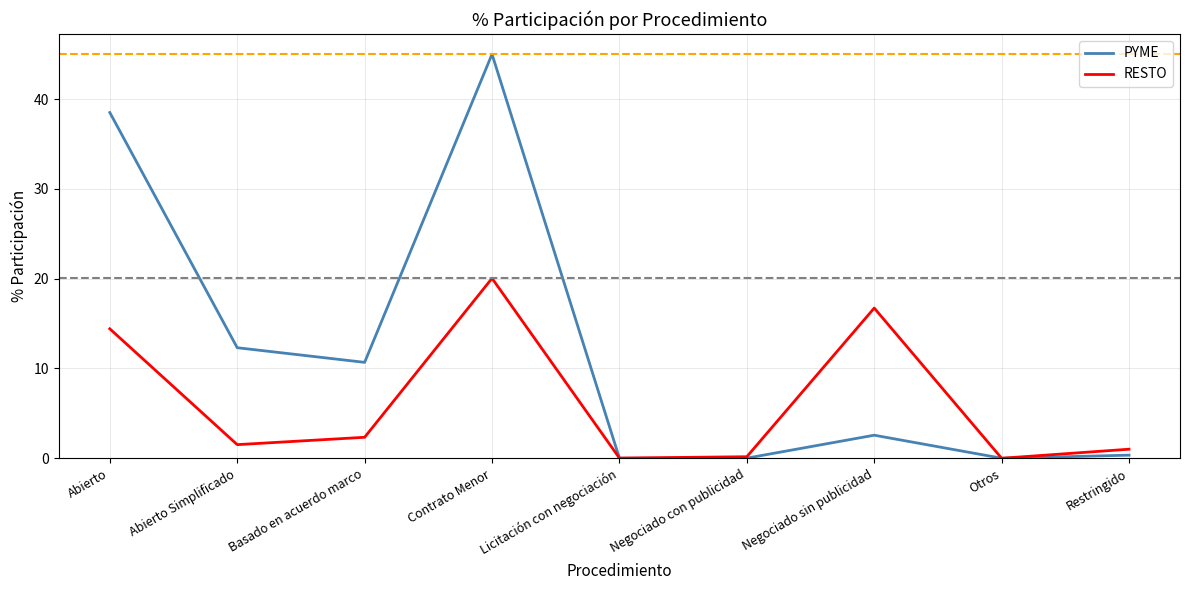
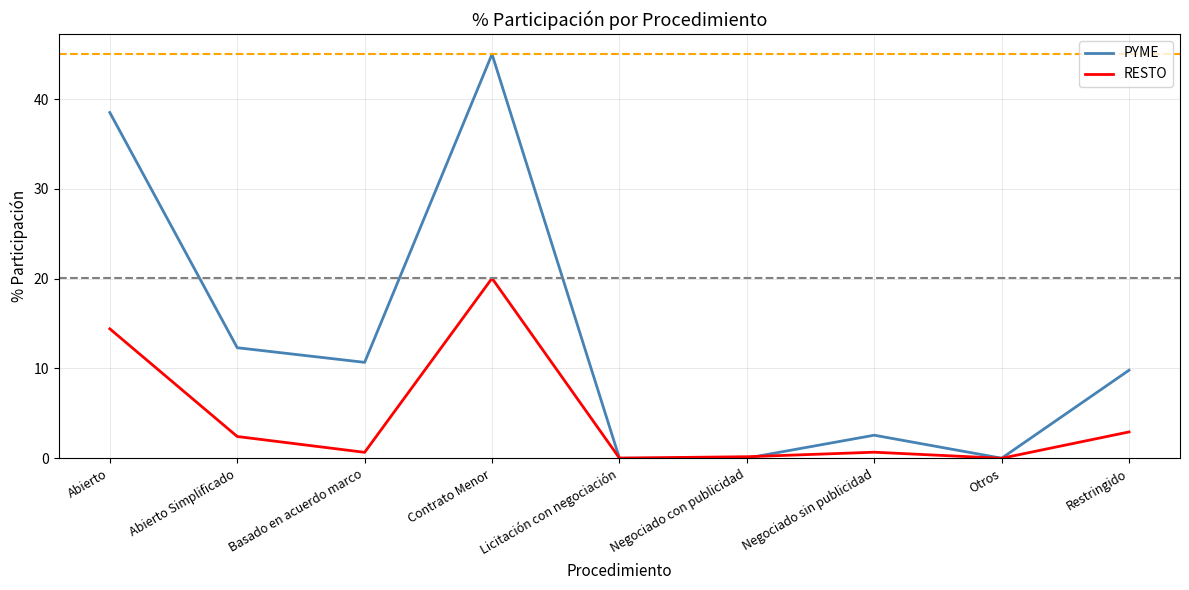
RESTO, Abierto Simplificado: 1.5 -> 2.4
RESTO, Basado en acuerdo marco: 2 -> 1
RESTO, Negociado sin publicidad: 17 -> 1
PYME, Restringido: 0 -> 10
RESTO, Restringido: 1 -> 3
